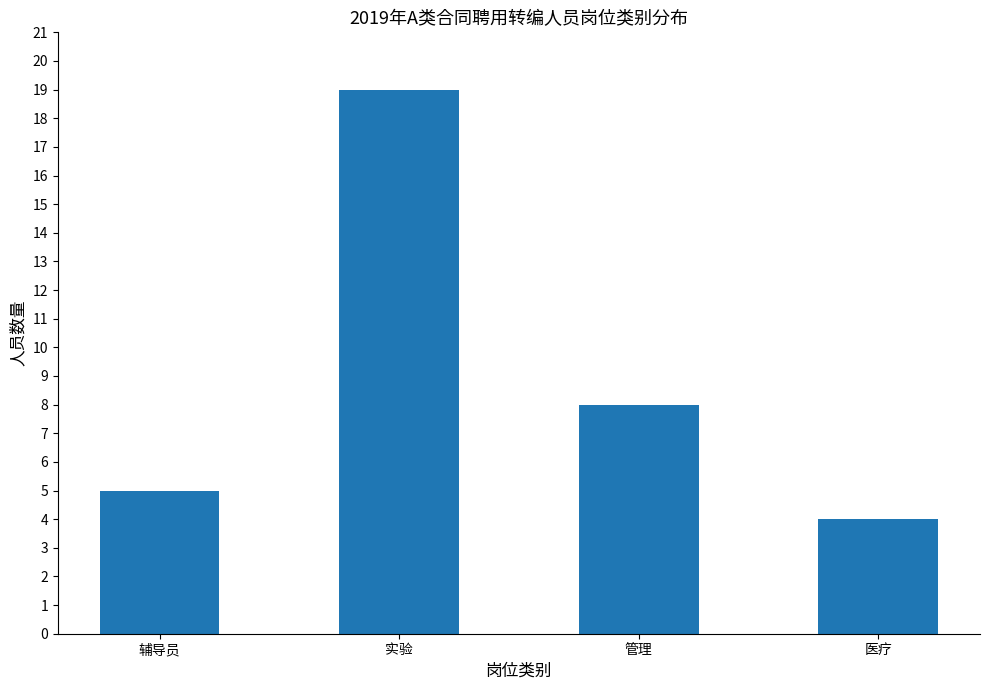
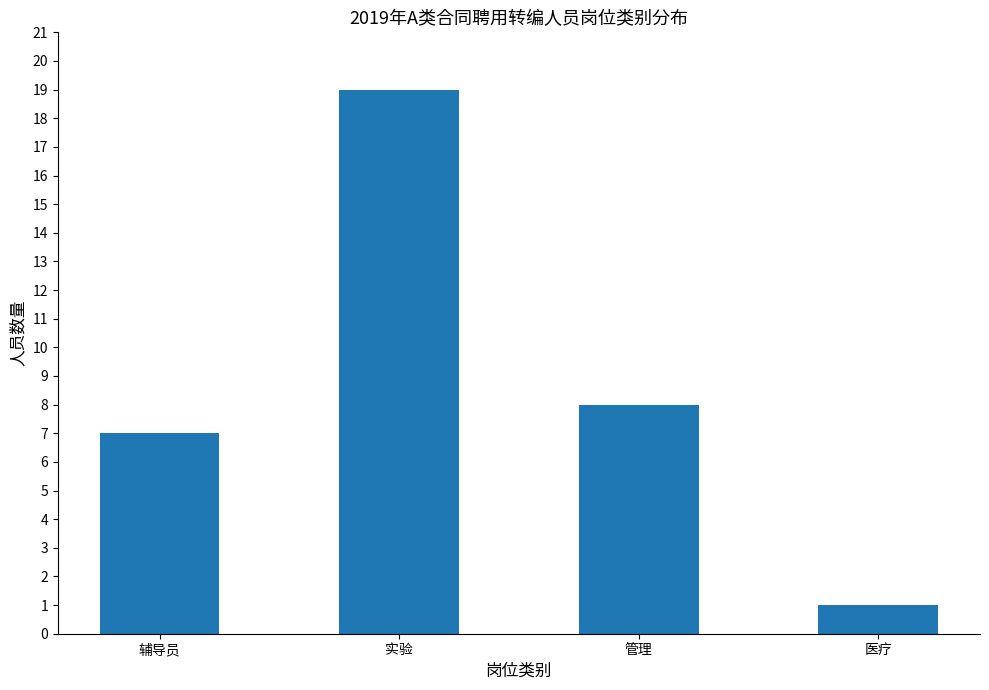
辅导员: 5 -> 7
医疗: 4 -> 1
